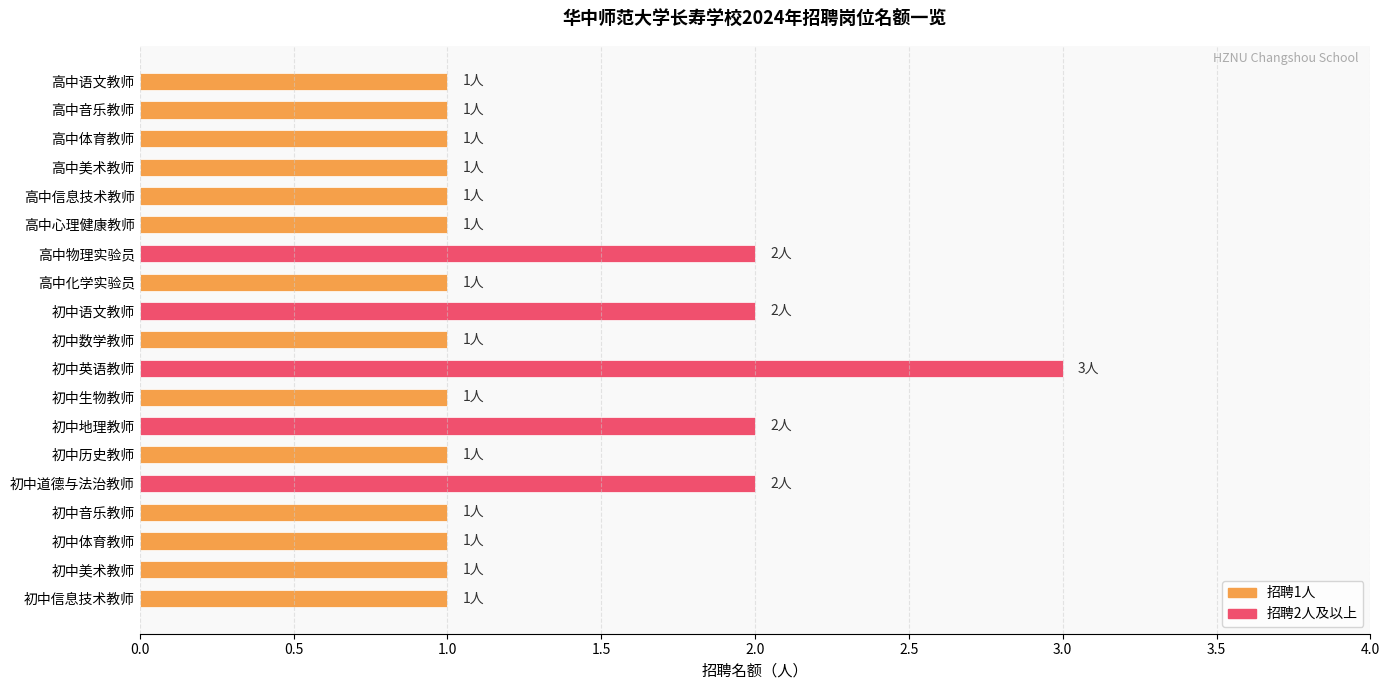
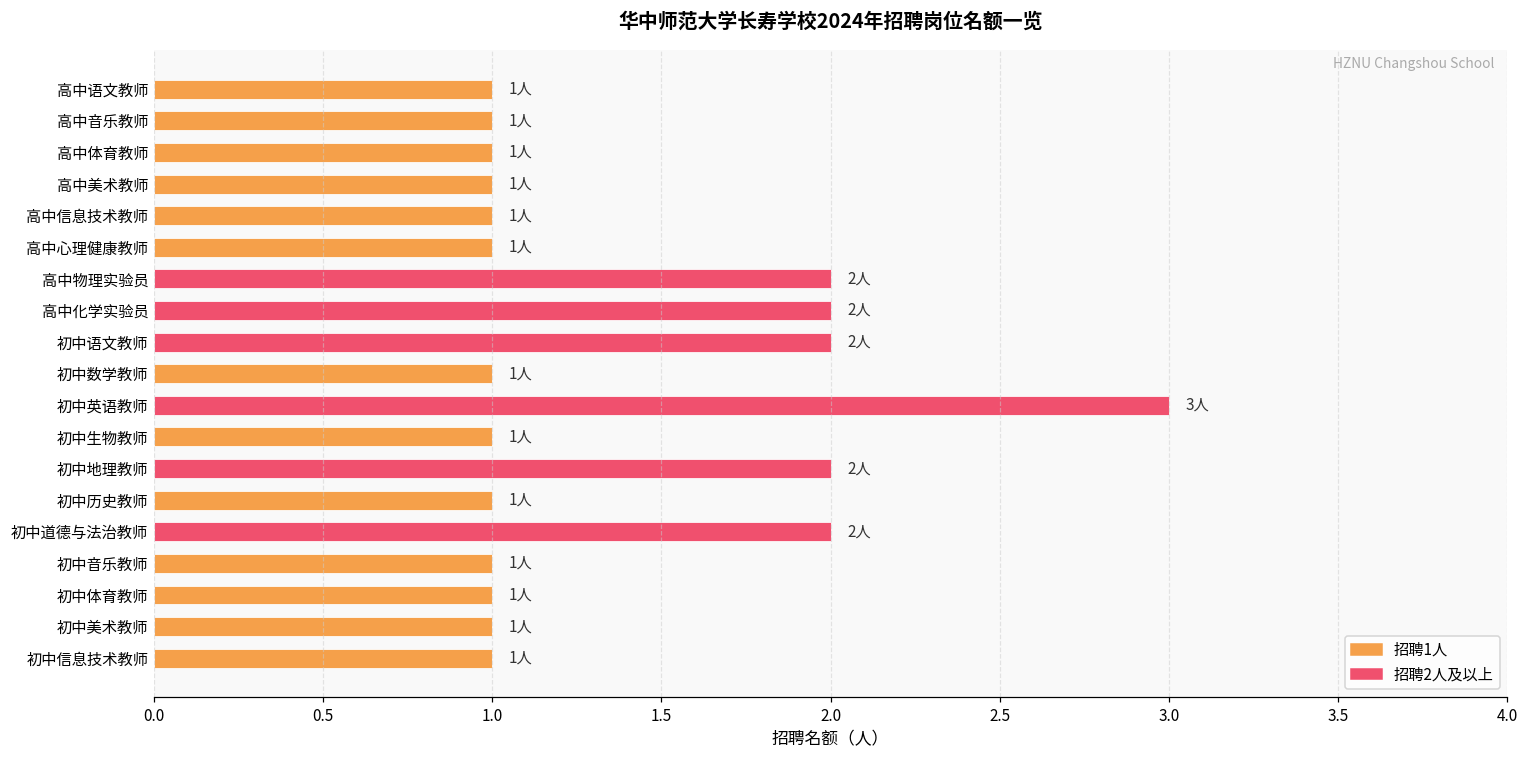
高中化学实验员: 1人 -> 2人
